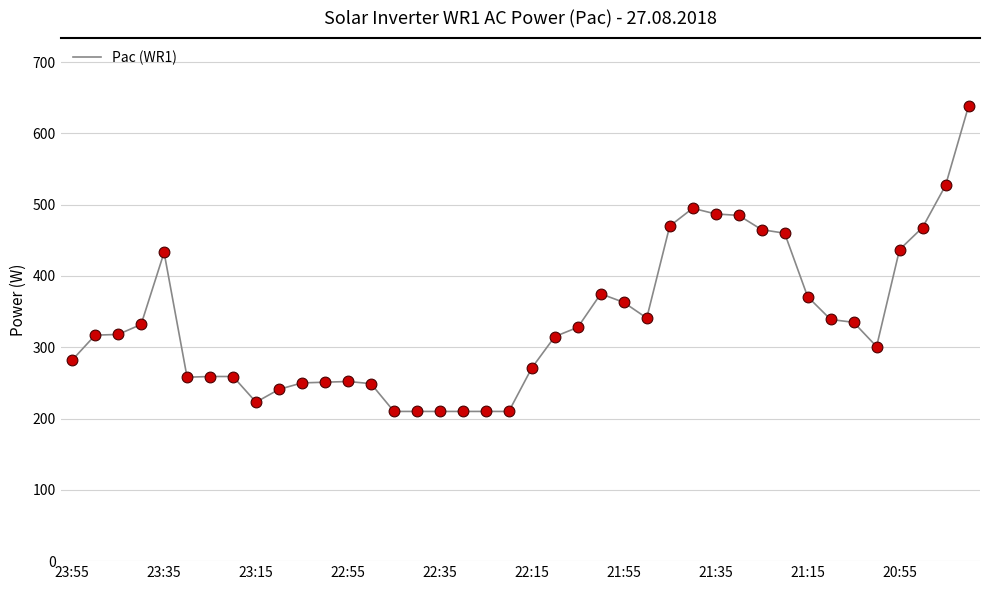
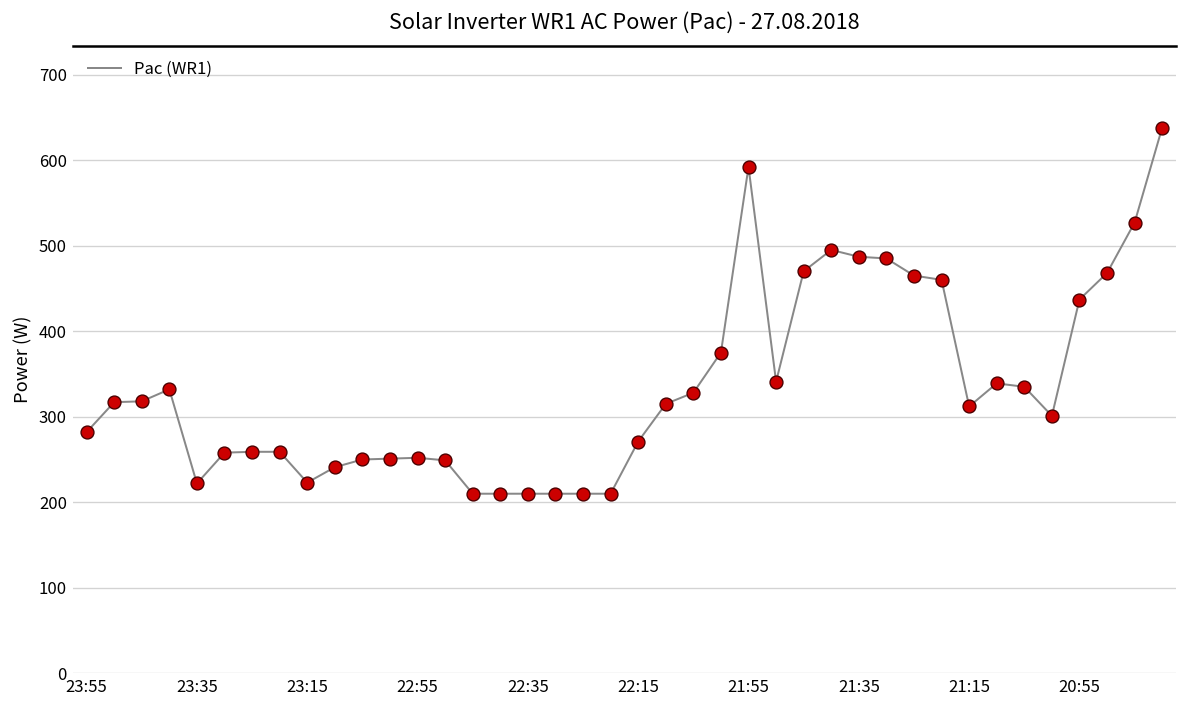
23:35: 430 -> 220
21:55: 360 -> 590
21:15: 370 -> 310
